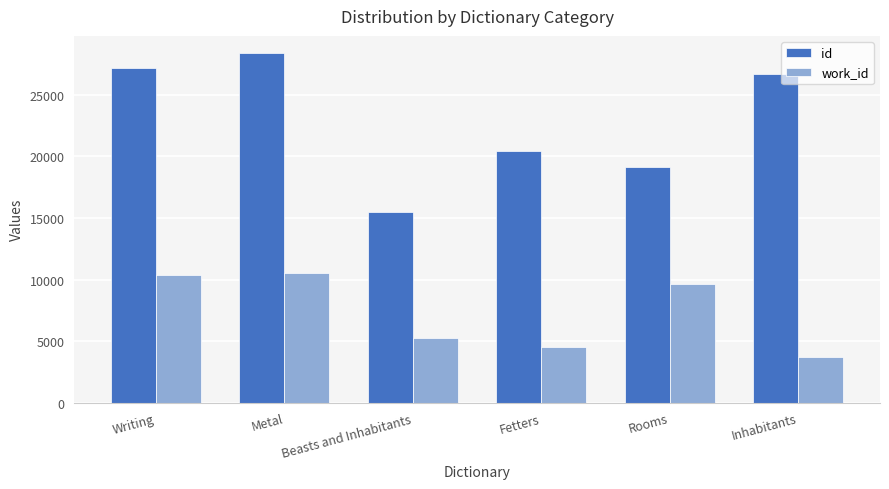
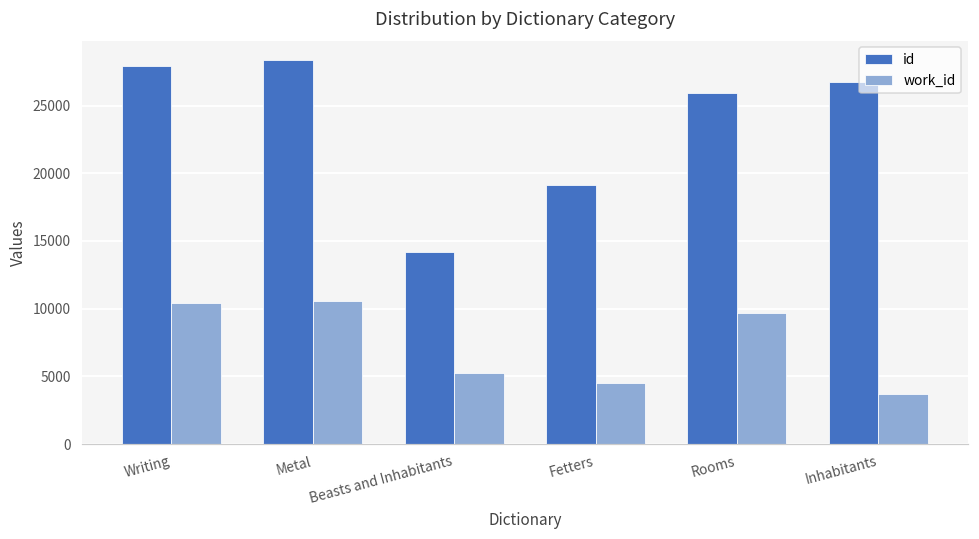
id, Writing: 27200 -> 27900
id, Beasts and Inhabitants: 15500 -> 14200
id, Fetters: 20500 -> 19100
id, Rooms: 19100 -> 25900
